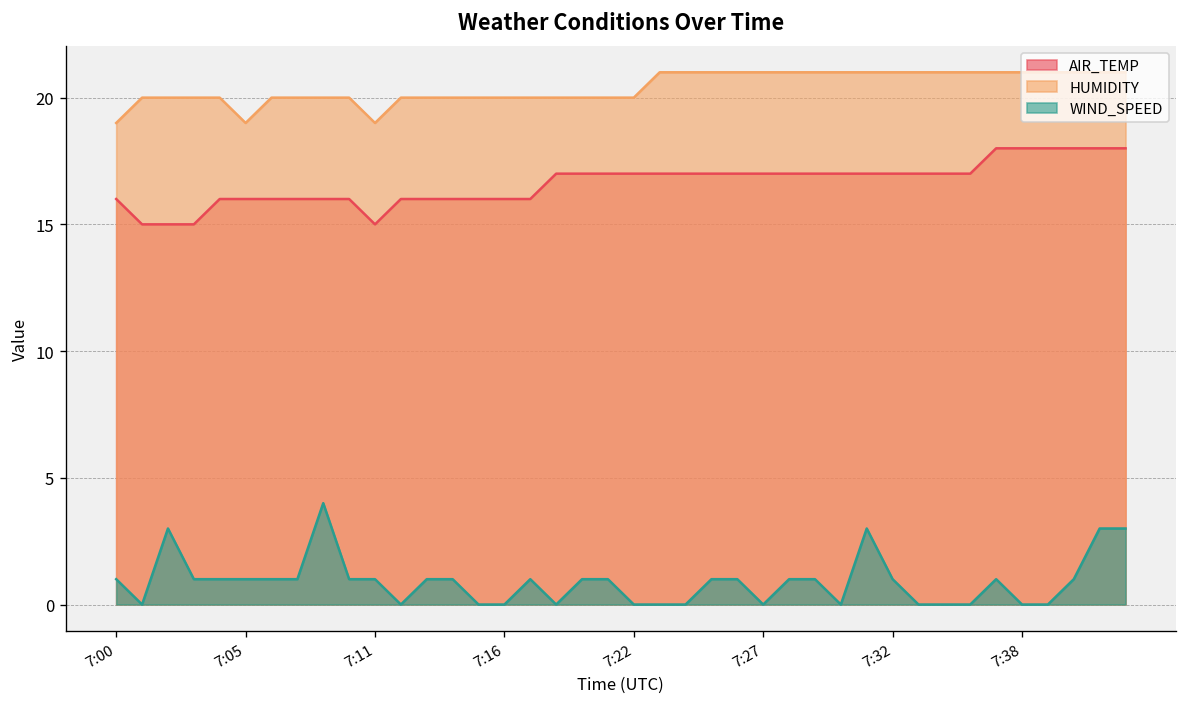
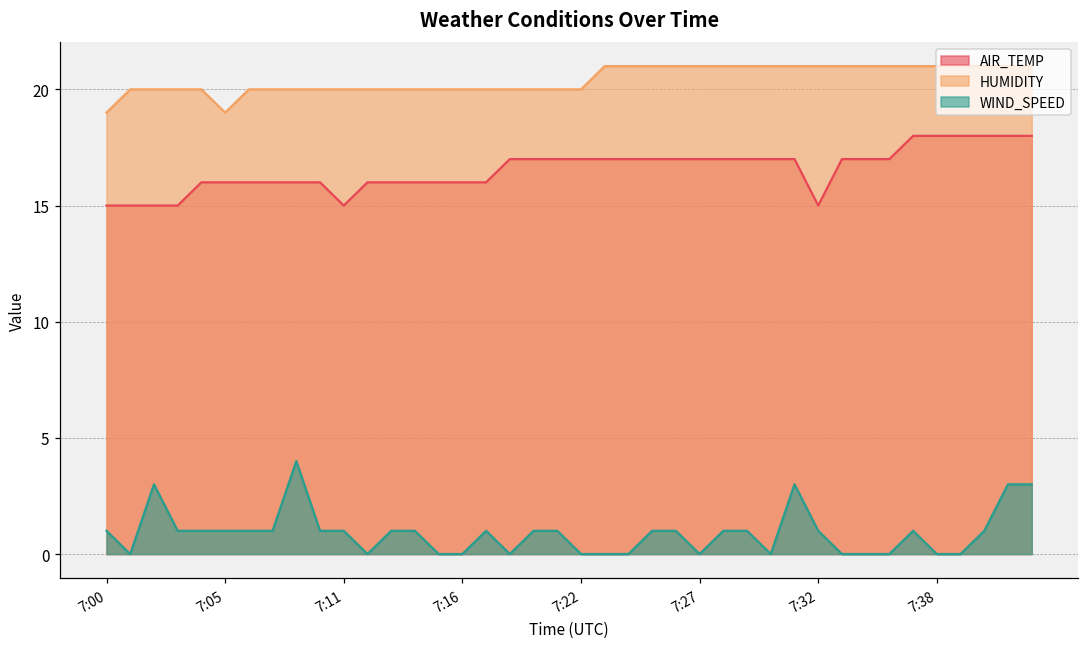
AIR_TEMP, 7:00: 16 -> 15
HUMIDITY, 7:11: 19 -> 20
AIR_TEMP, 7:32: 17 -> 15
